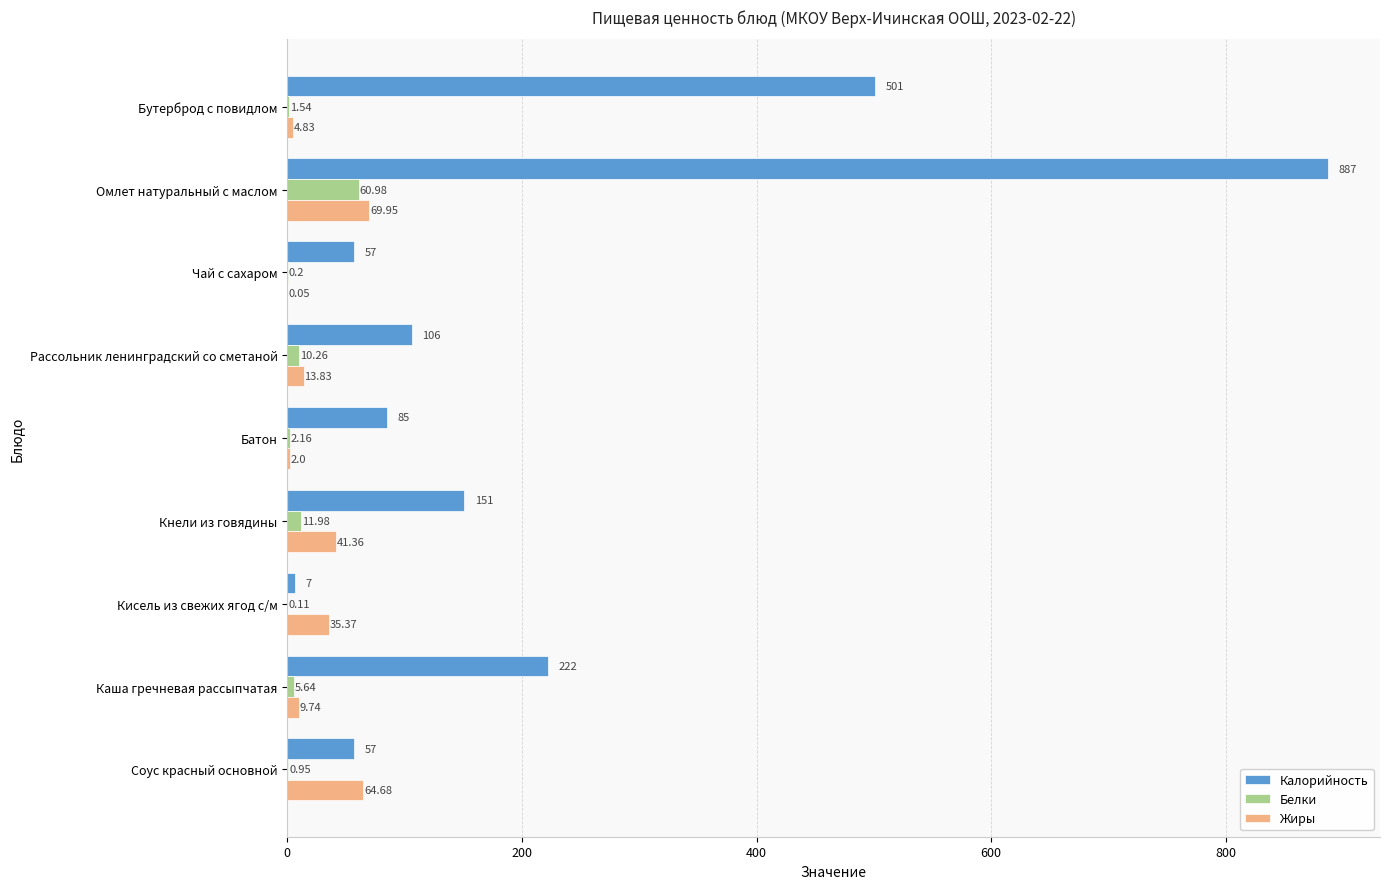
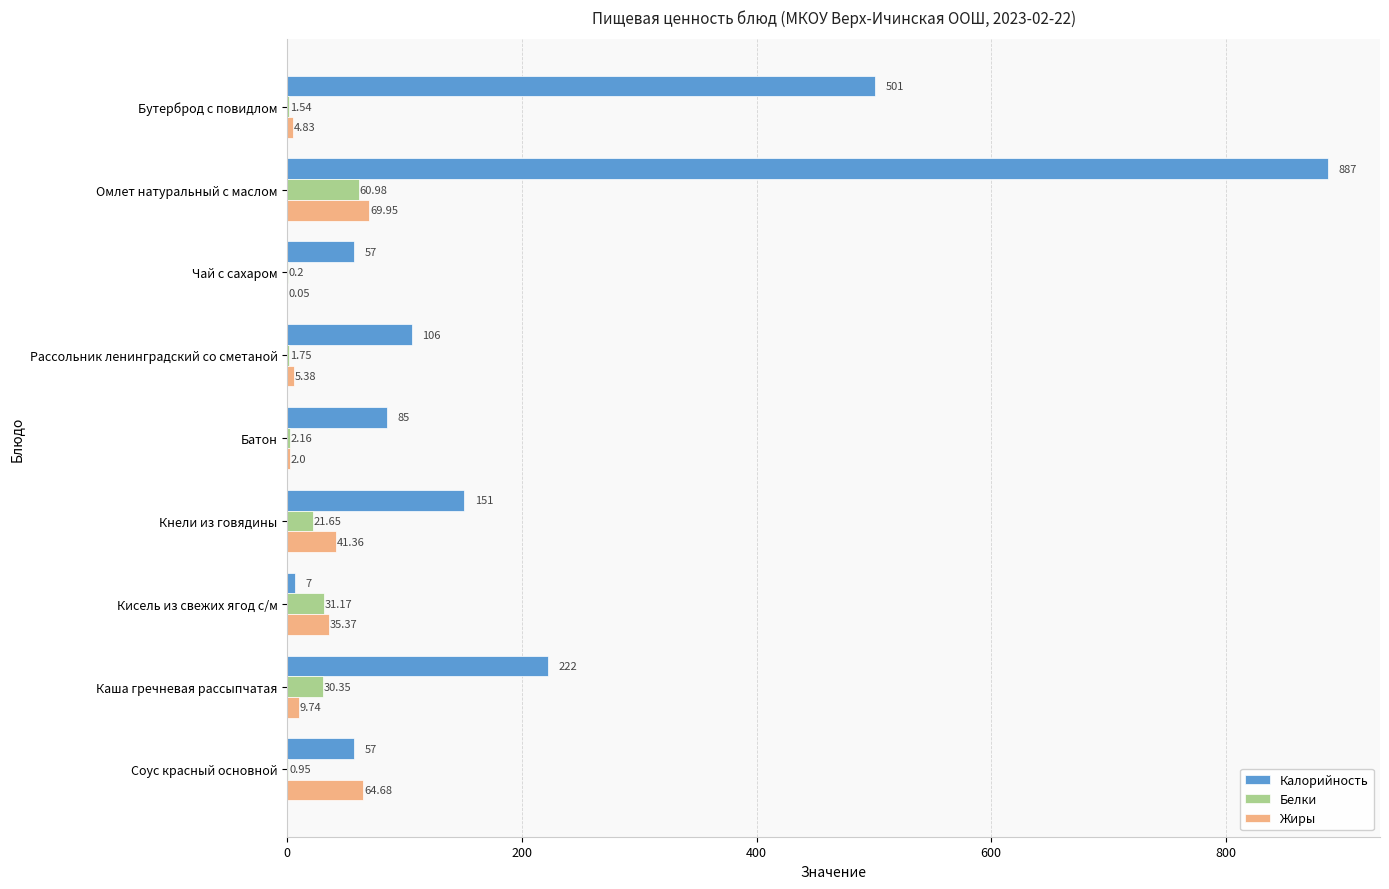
Белки, Рассольник ленинградский со сметаной: 10.26 -> 1.75
Жиры, Рассольник ленинградский со сметаной: 13.83 -> 5.38
Белки, Кнели из говядины: 11.98 -> 21.65
Белки, Кисель из свежих ягод с/м: 0.11 -> 31.17
Белки, Каша гречневая рассыпчатая: 5.64 -> 30.35
